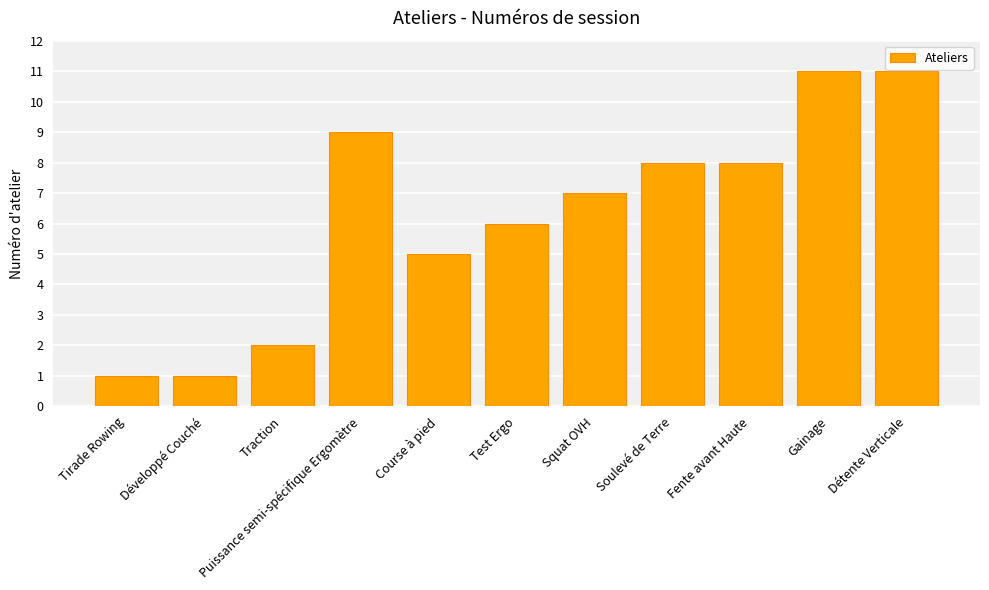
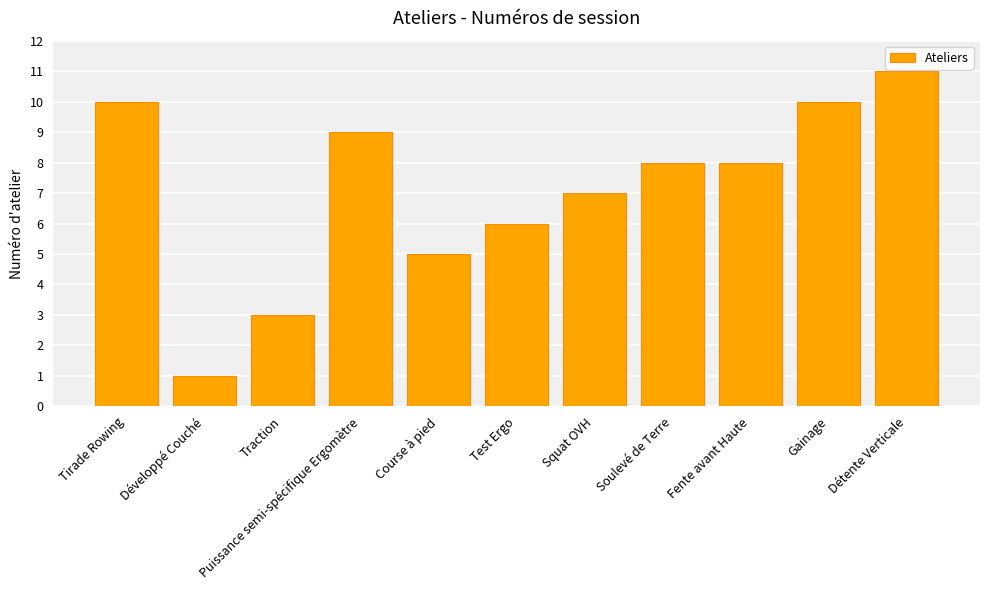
Tirade Rowing: 1 -> 10
Traction: 2 -> 3
Gainage: 11 -> 10
